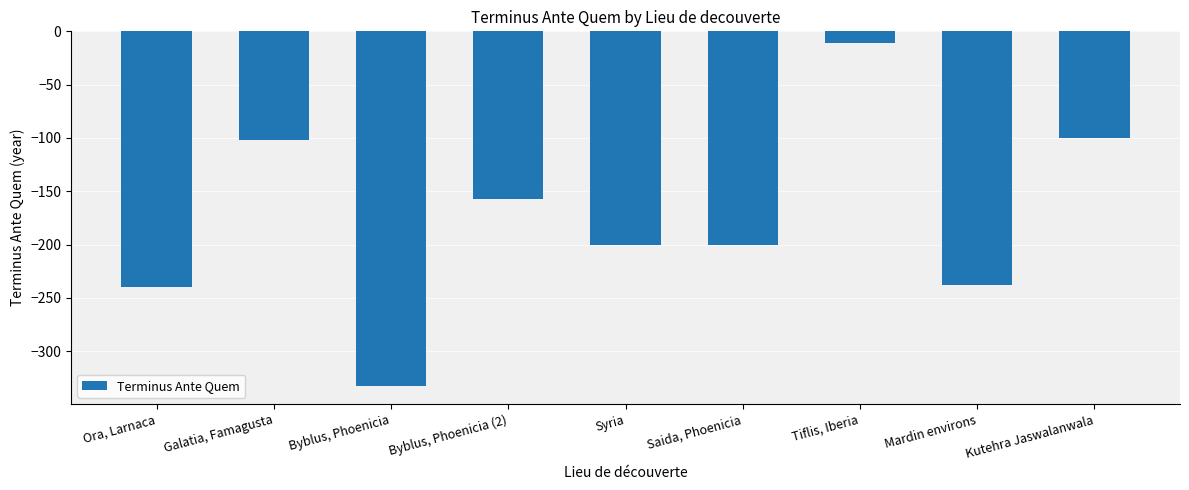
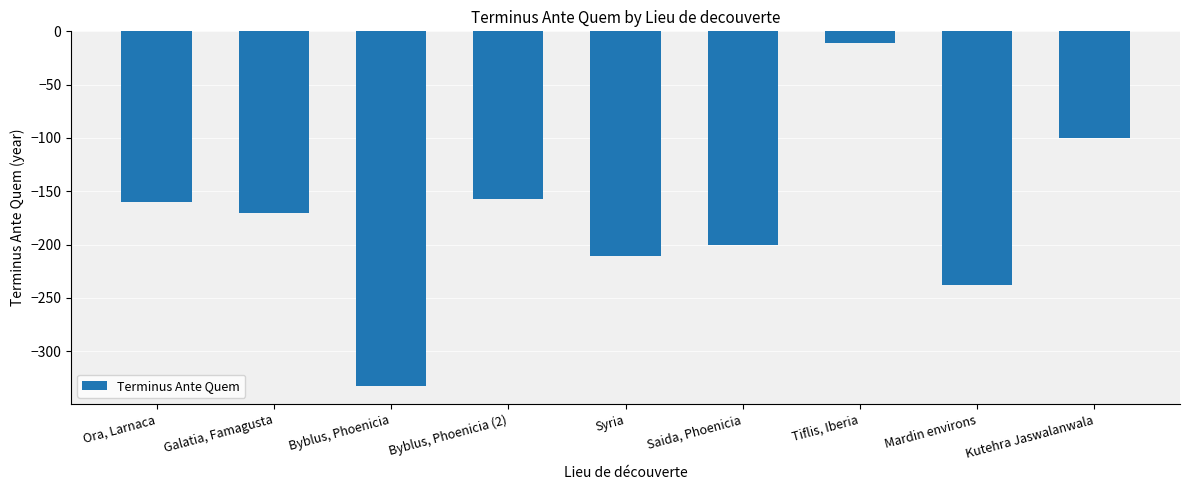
Ora, Larnaca: -240 -> -160
Galatia, Famagusta: -102 -> -170
Syria: -200 -> -211
